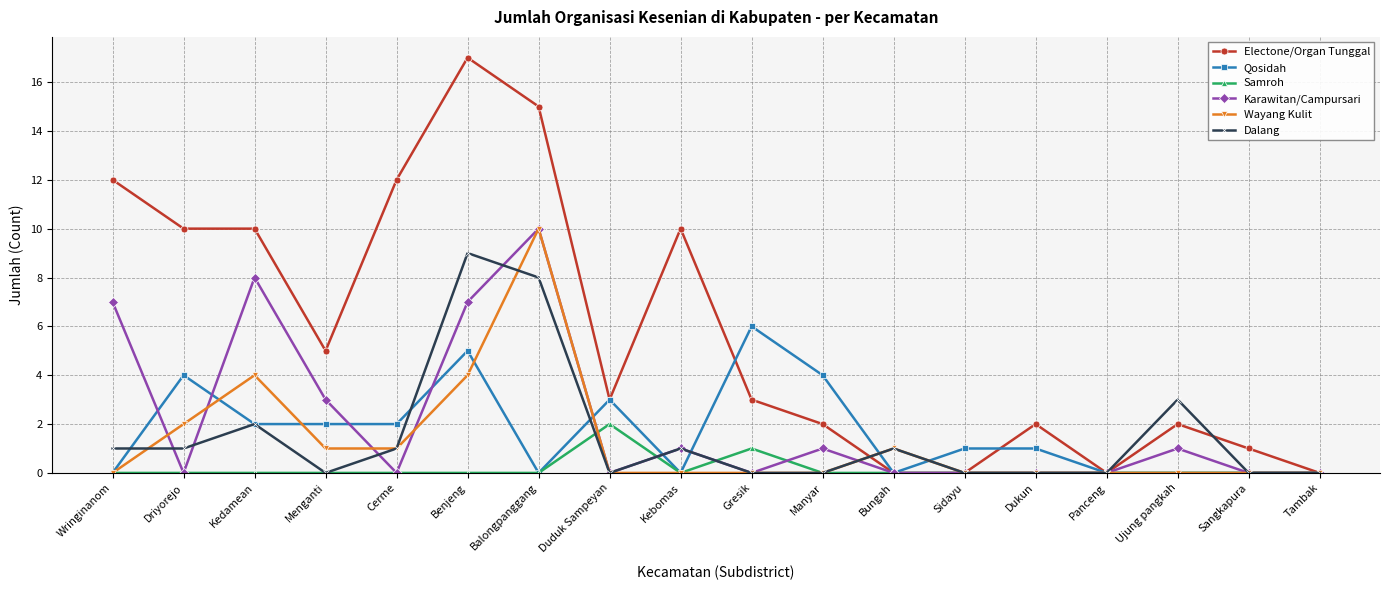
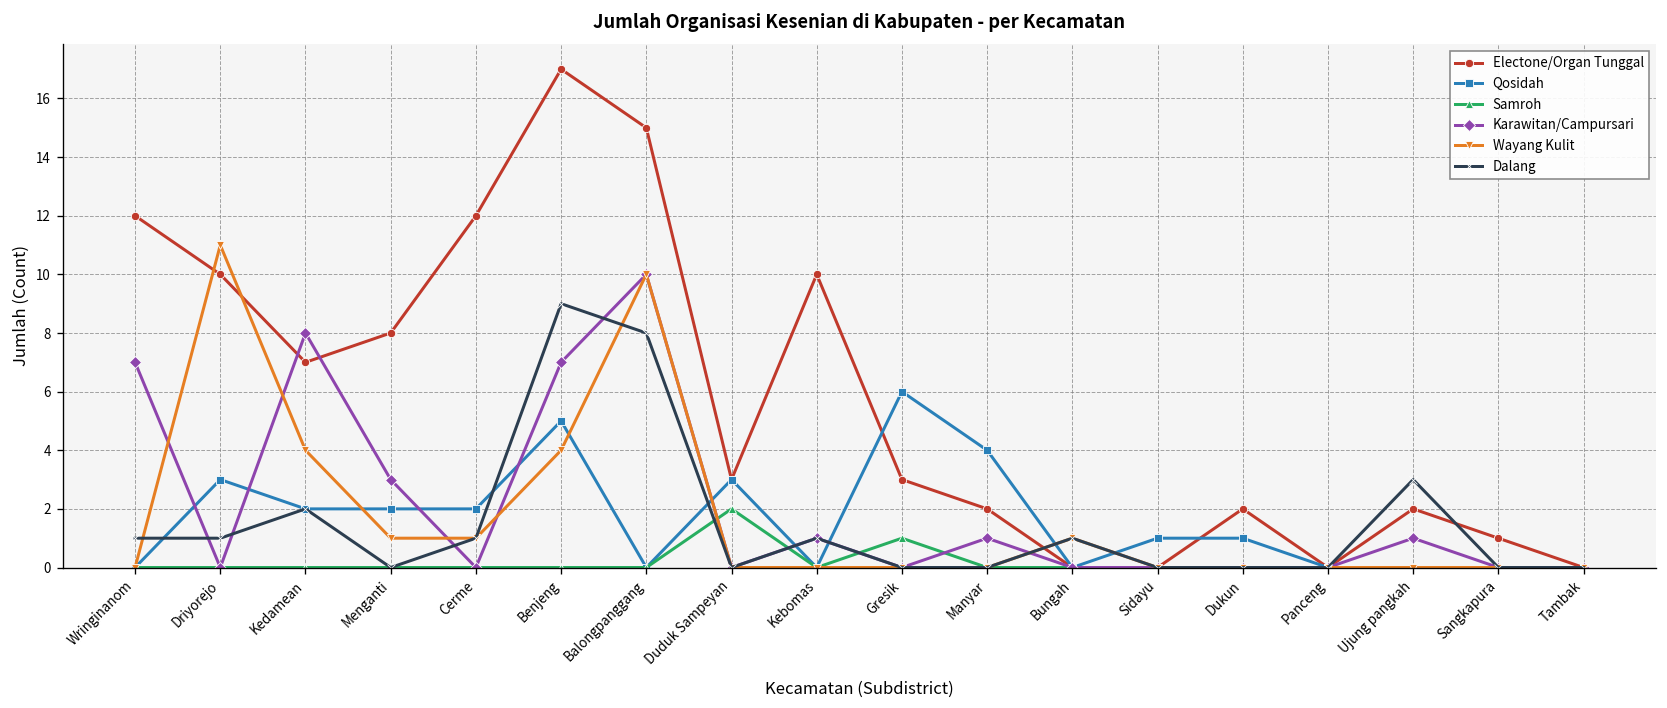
Qosidah, Driyorejo: 4 -> 3
Wayang Kulit, Driyorejo: 2 -> 11
Electone/Organ Tunggal, Kedamean: 10 -> 7
Electone/Organ Tunggal, Menganti: 5 -> 8
